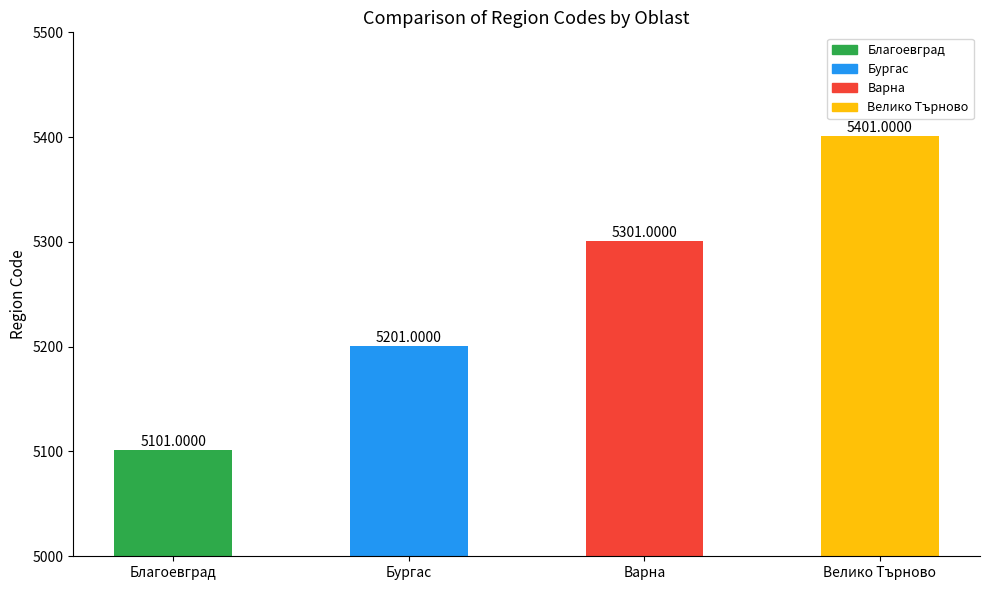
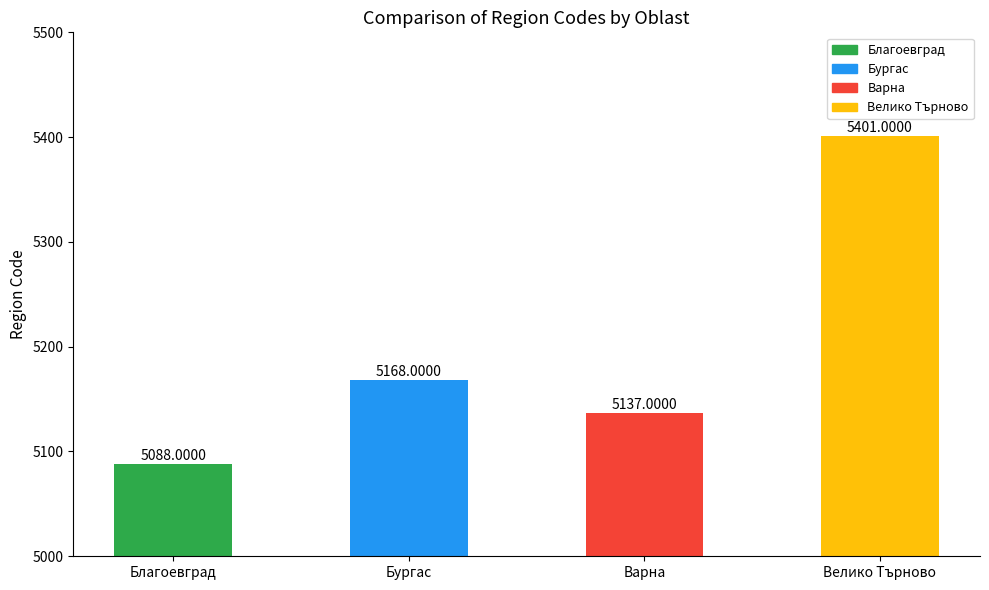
Благоевград: 5101.0000 -> 5088.0000
Бургас: 5201.0000 -> 5168.0000
Варна: 5301.0000 -> 5137.0000
